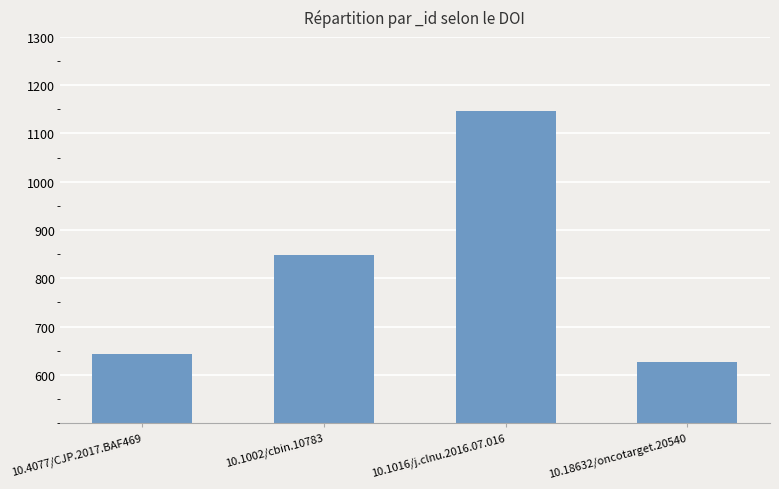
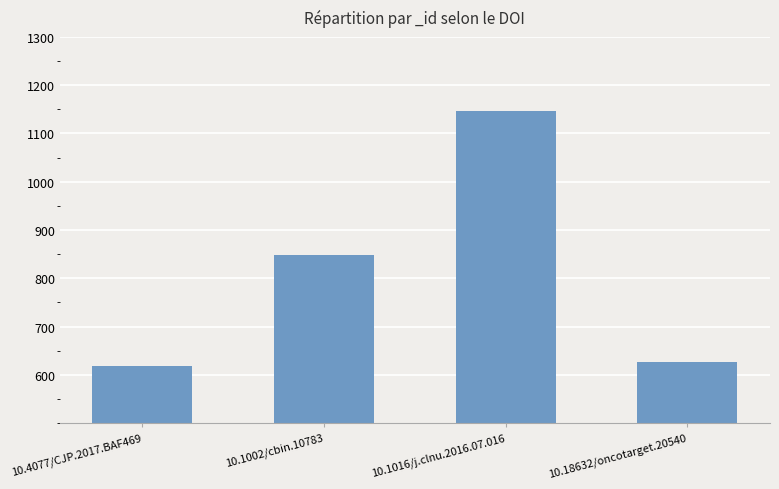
10.4077/CJP.2017.BAF469: 640 -> 620
